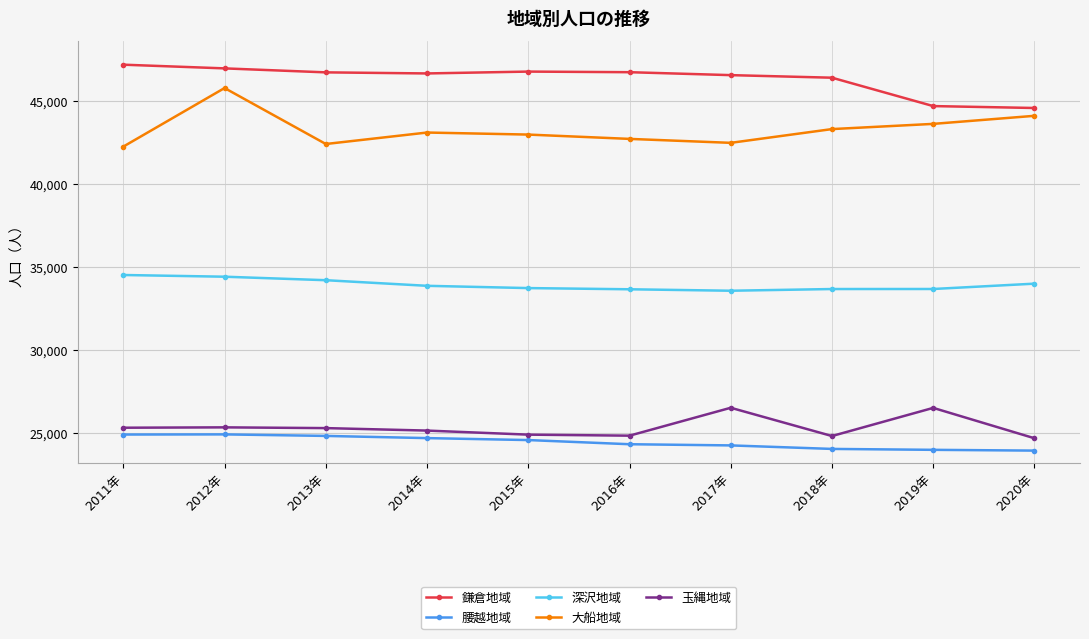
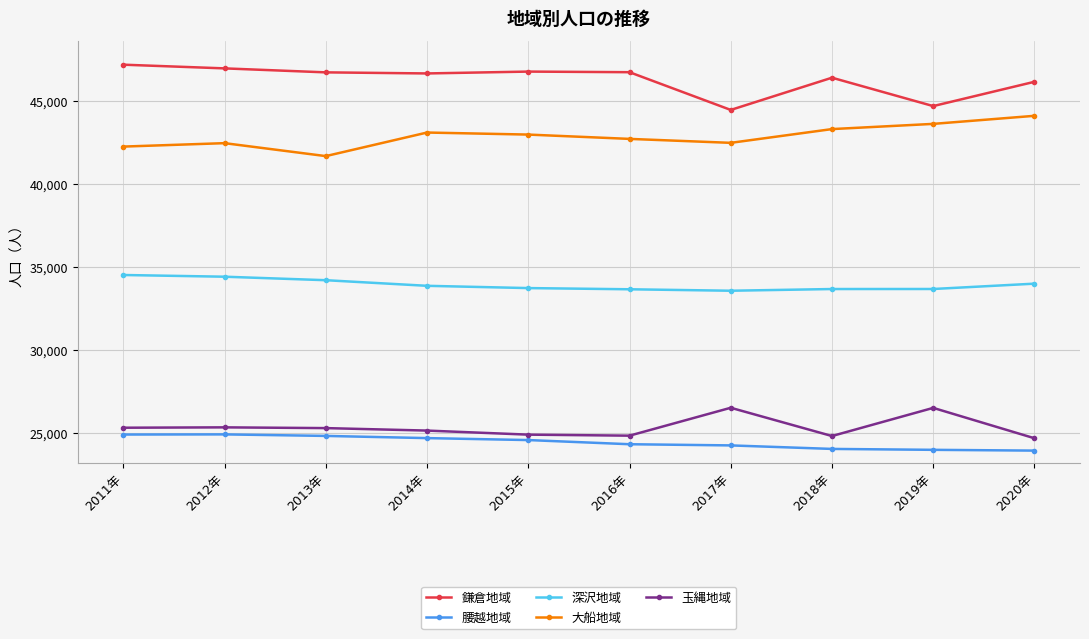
大船地域, 2012年: 45,800 -> 42,500
大船地域, 2013年: 42,400 -> 41,700
鎌倉地域, 2017年: 46,600 -> 44,500
鎌倉地域, 2020年: 44,600 -> 46,200
